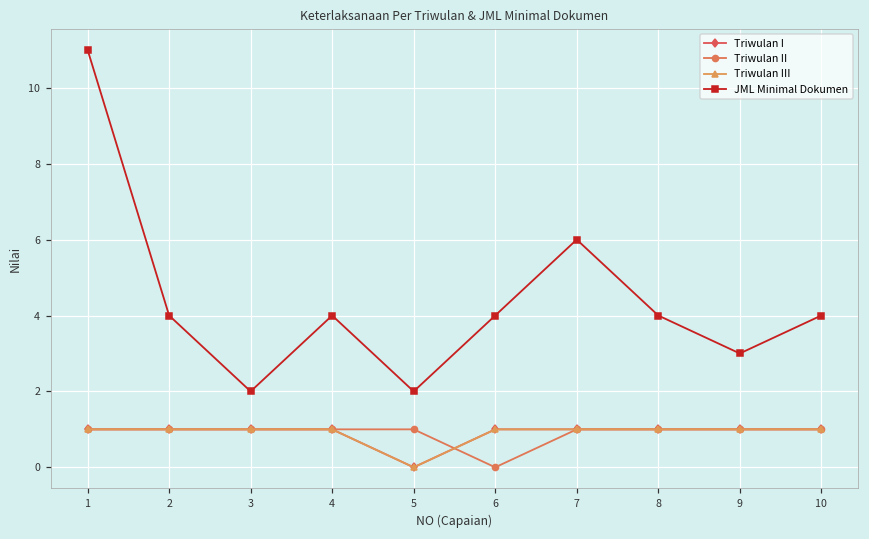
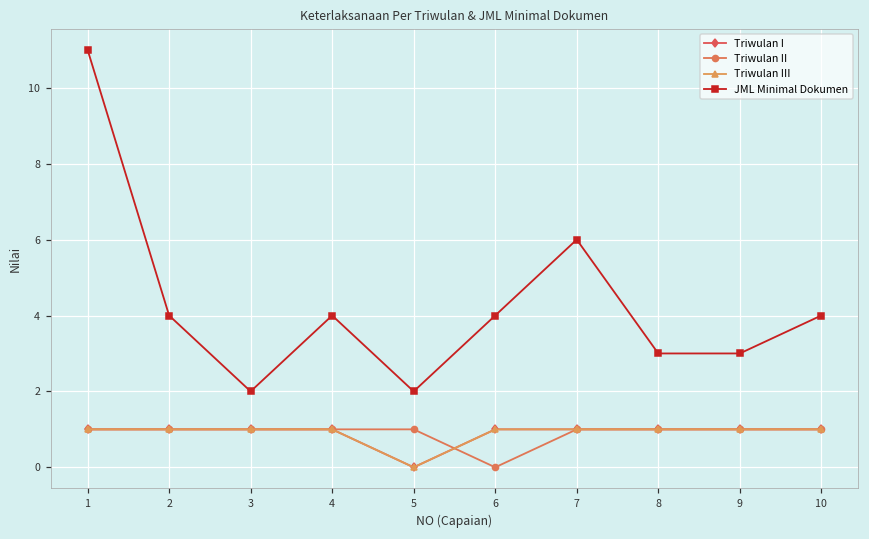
JML Minimal Dokumen, 8: 4 -> 3
